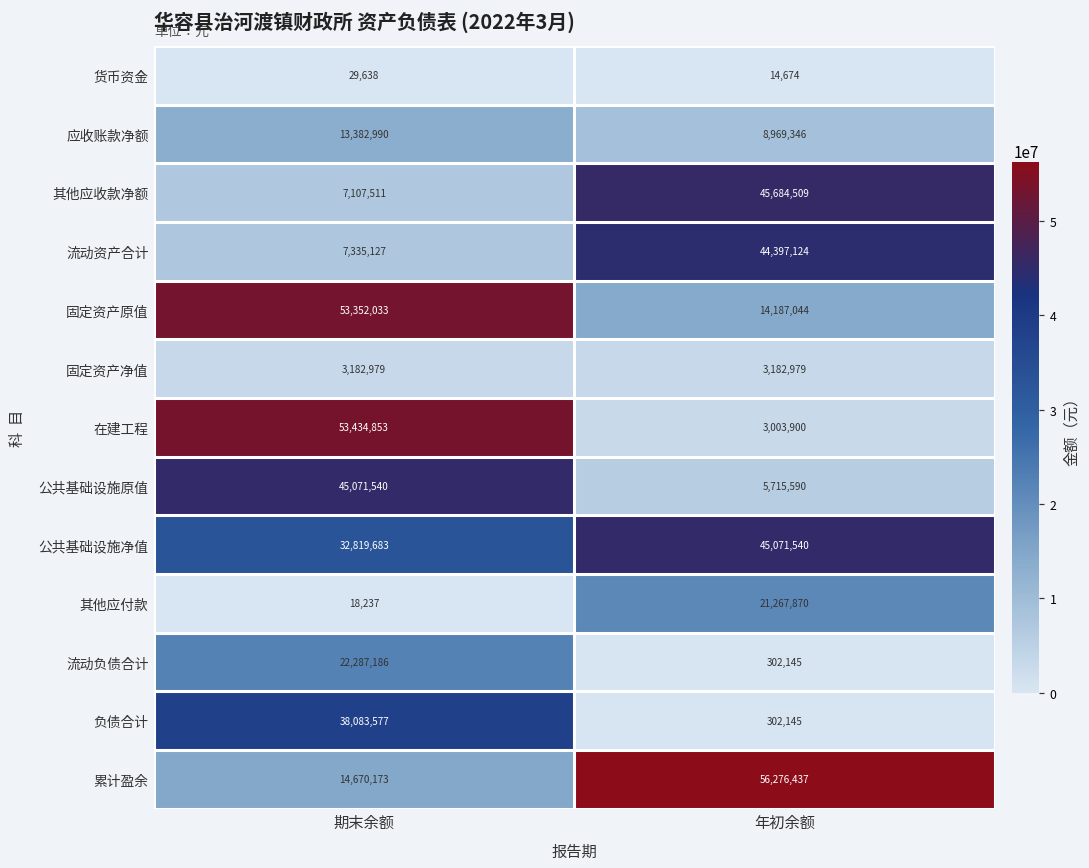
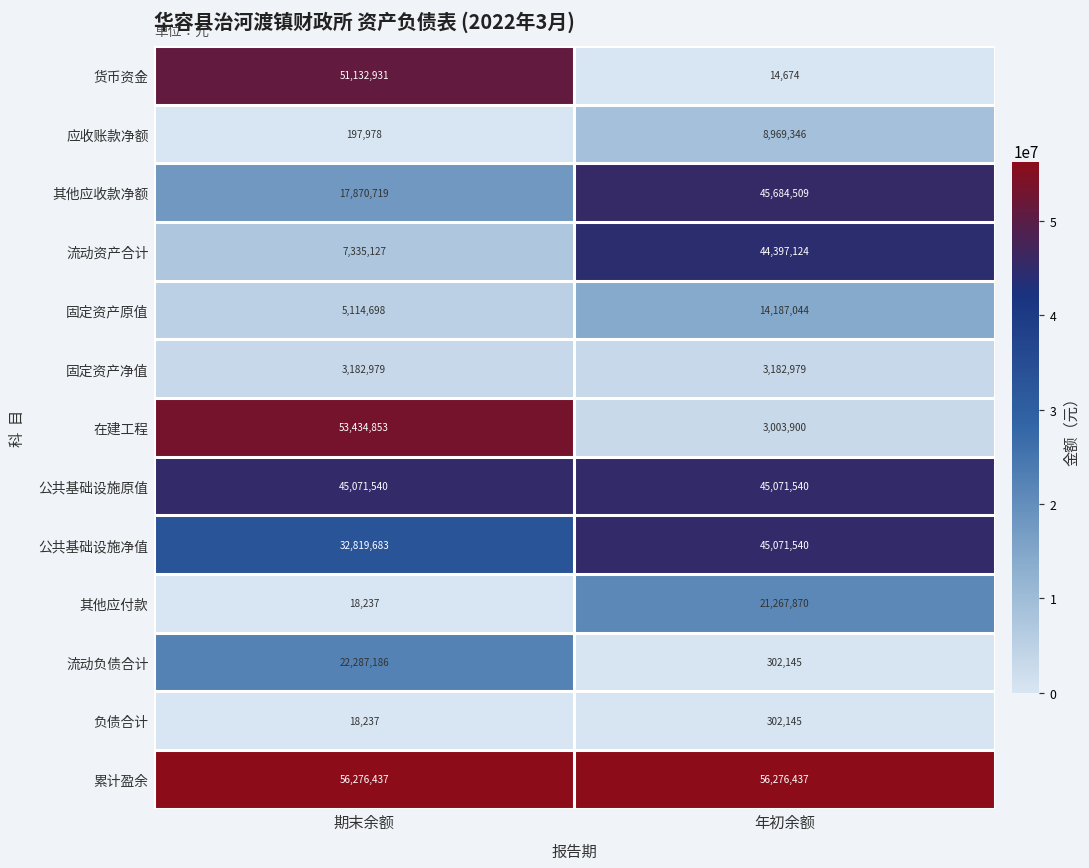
货币资金, 期末余额: 29,638 -> 51,132,931
应收账款净额, 期末余额: 13,382,990 -> 197,978
其他应收款净额, 期末余额: 7,107,511 -> 17,870,719
固定资产原值, 期末余额: 53,352,033 -> 5,114,698
公共基础设施原值, 年初余额: 5,715,590 -> 45,071,540
负债合计, 期末余额: 38,083,577 -> 18,237
累计盈余, 期末余额: 14,670,173 -> 56,276,437
